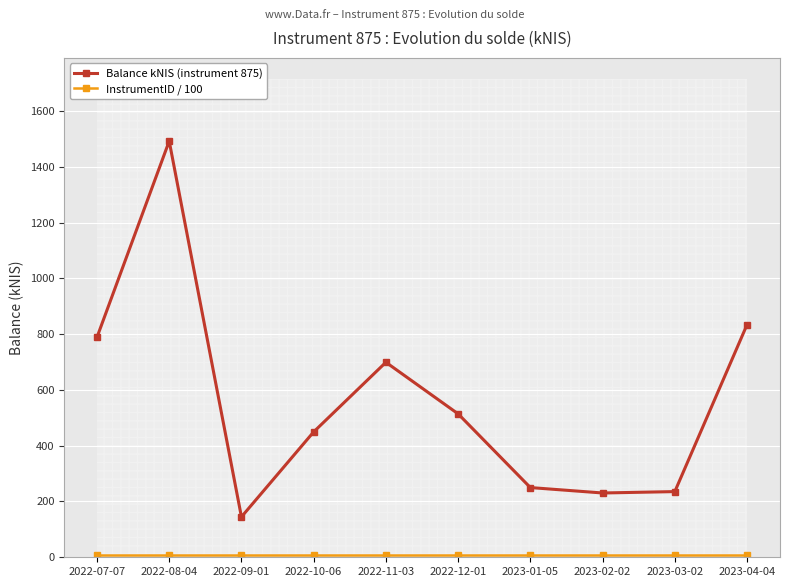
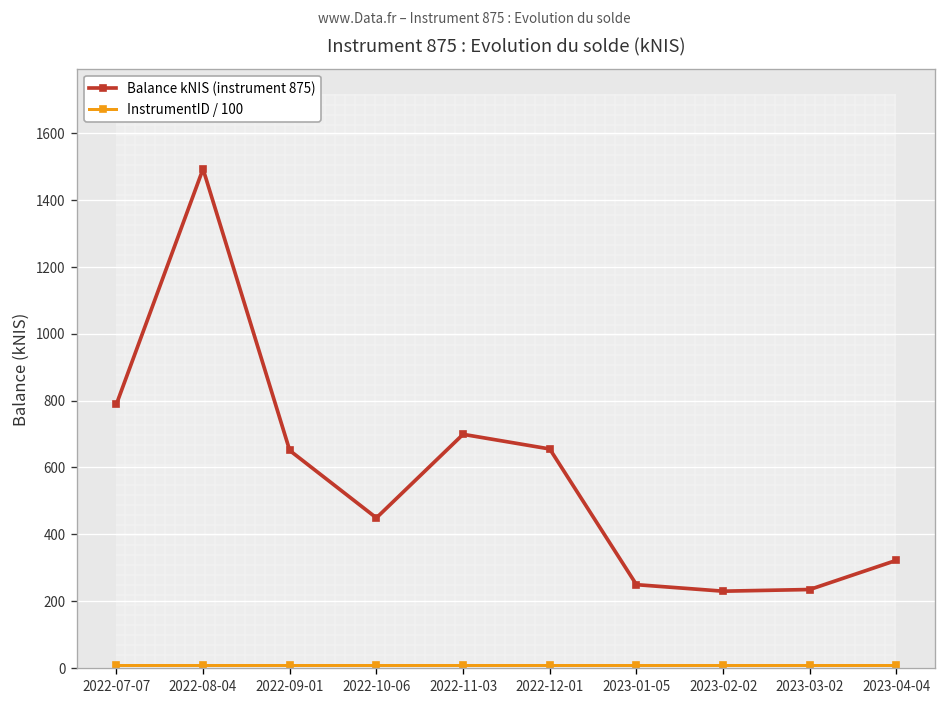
Balance kNIS (instrument 875), 2022-09-01: 140 -> 650
Balance kNIS (instrument 875), 2022-12-01: 510 -> 660
Balance kNIS (instrument 875), 2023-04-04: 830 -> 320
